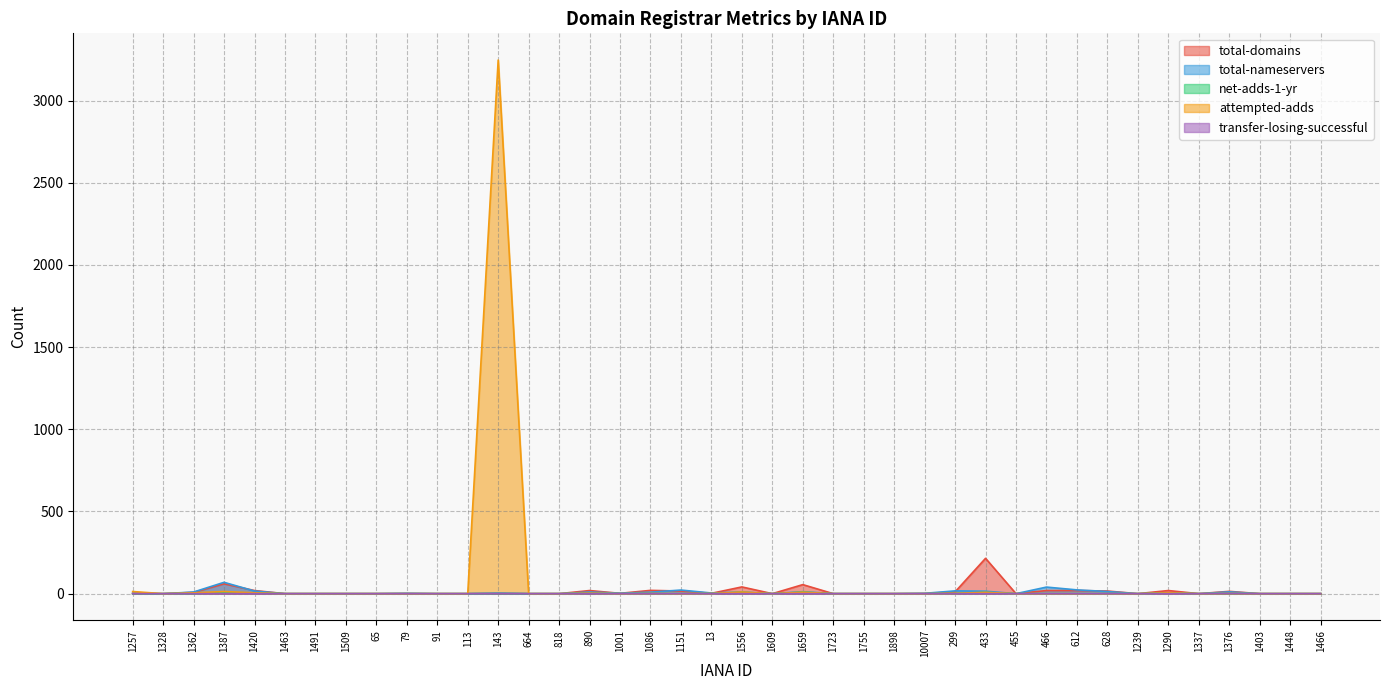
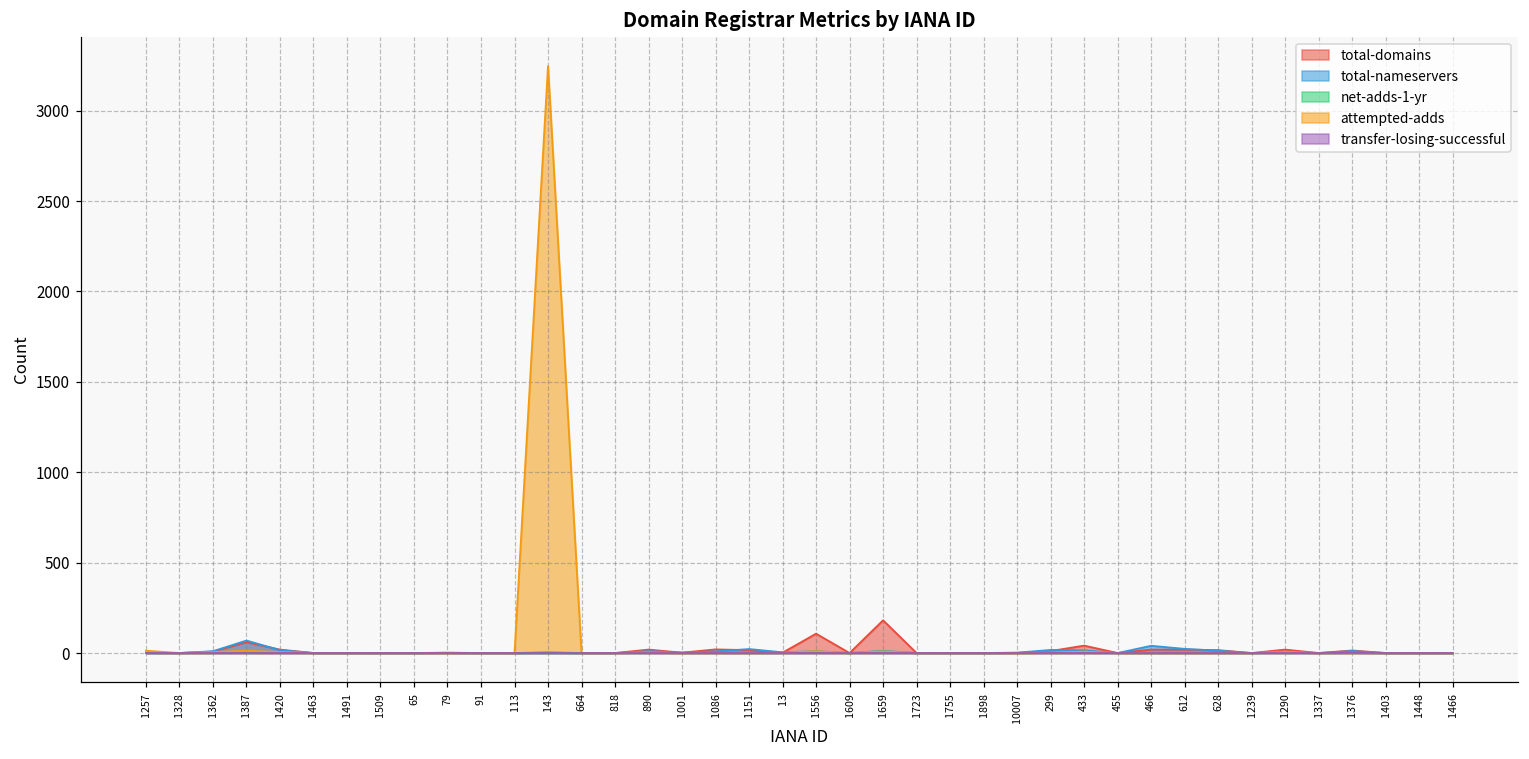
total-domains, 1556: 40 -> 110
total-domains, 1659: 60 -> 180
total-domains, 433: 220 -> 40
